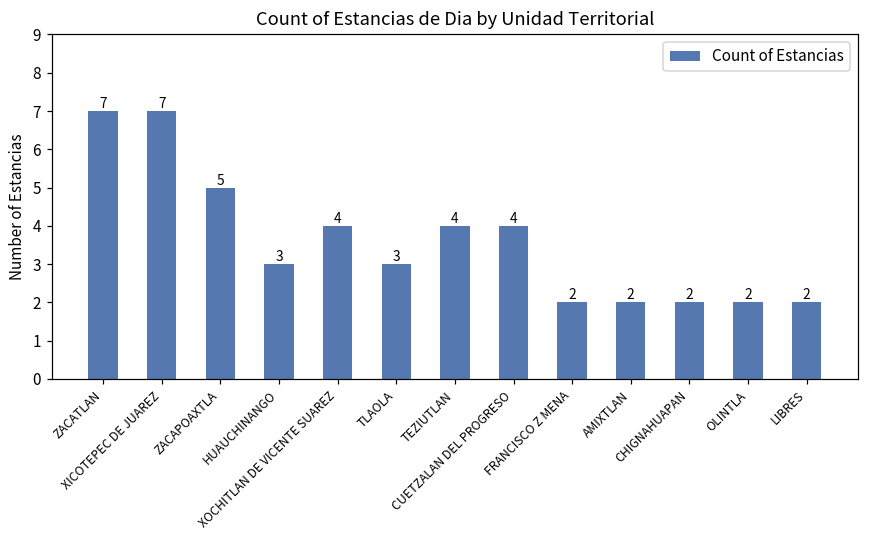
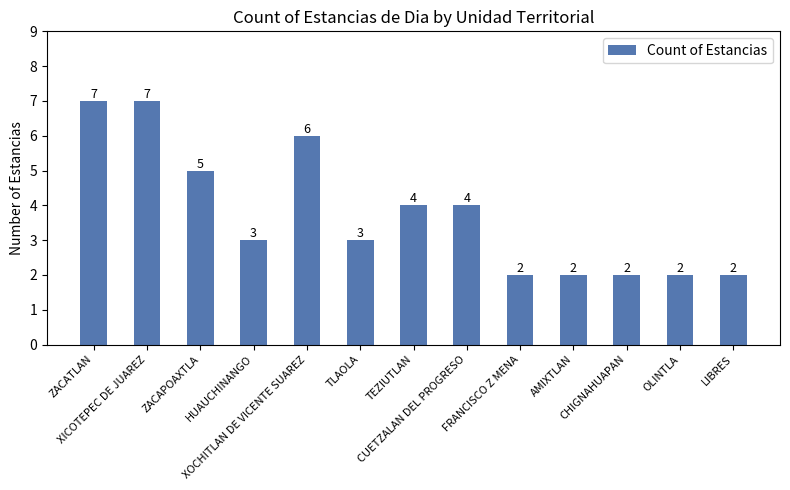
XOCHITLAN DE VICENTE SUAREZ: 4 -> 6
